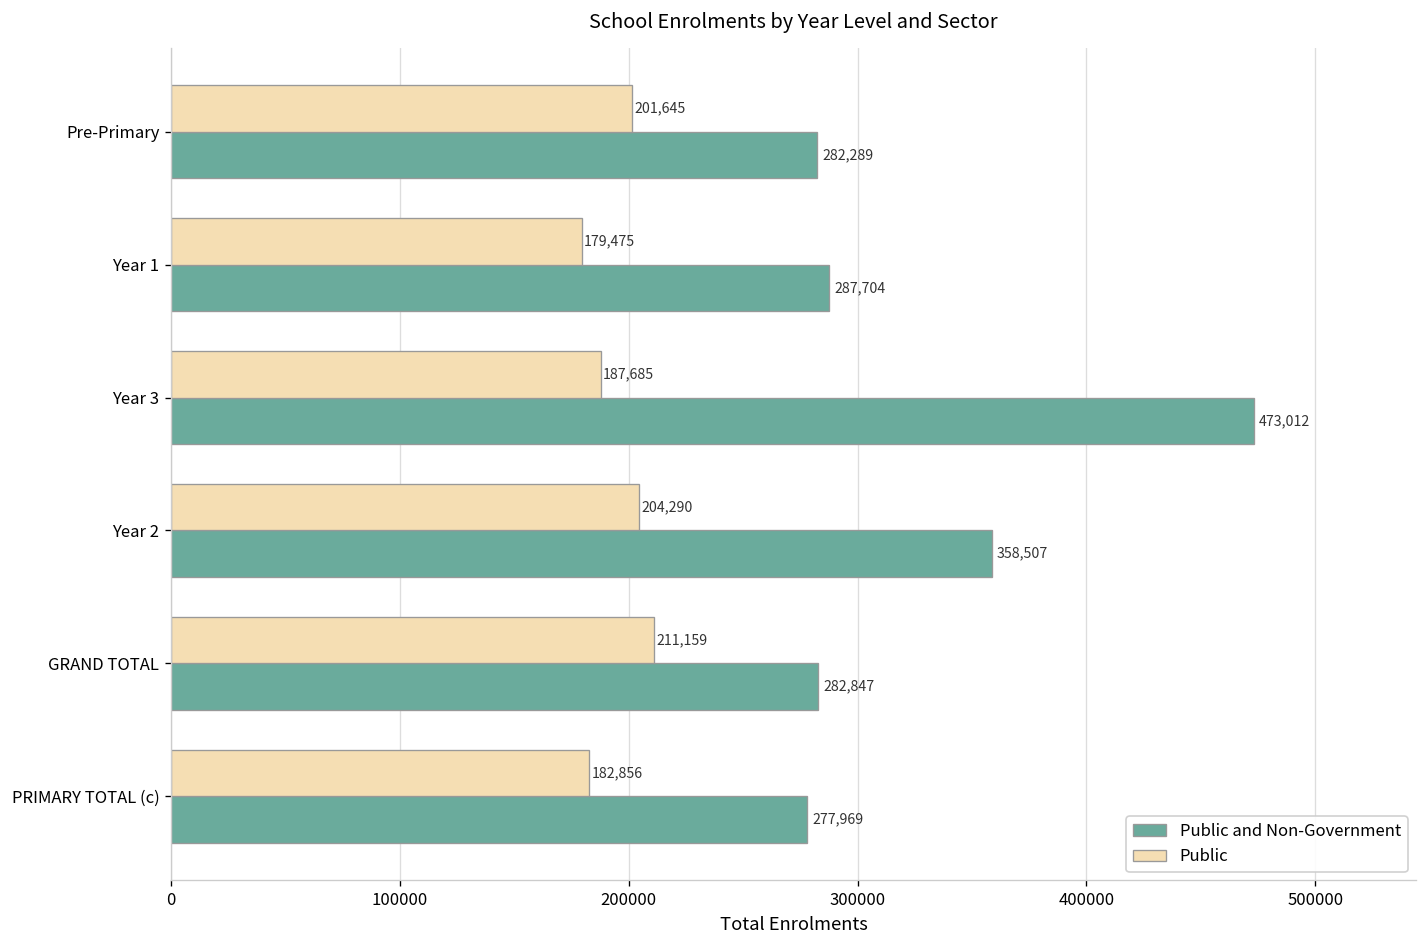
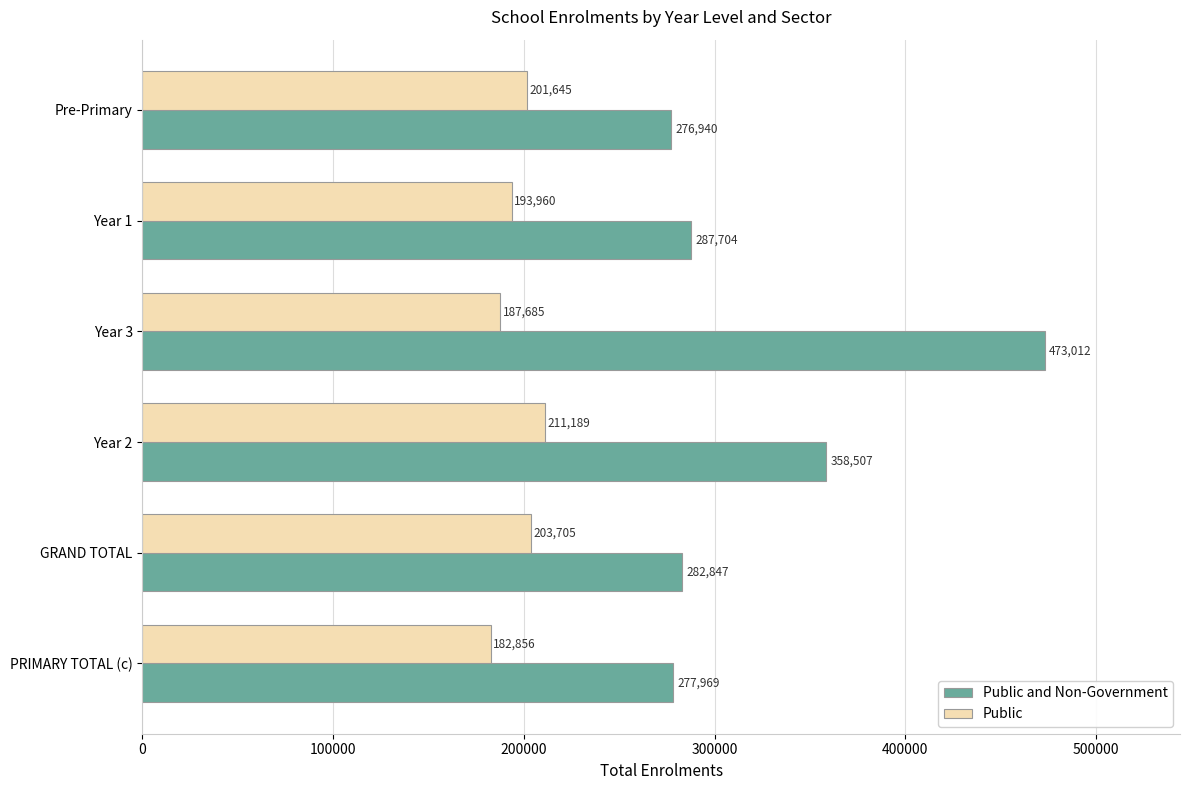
Public and Non-Government, Pre-Primary: 282,289 -> 276,940
Public, Year 1: 179,475 -> 193,960
Public, Year 2: 204,290 -> 211,189
Public, GRAND TOTAL: 211,159 -> 203,705
